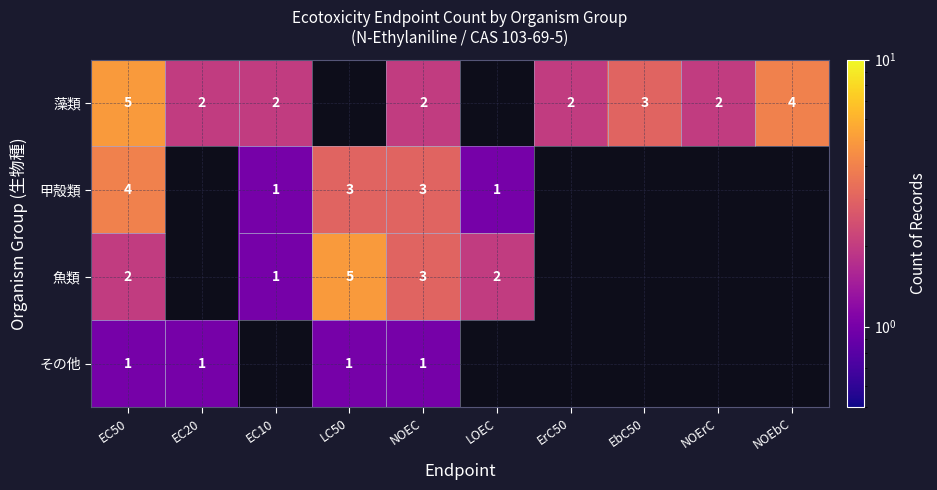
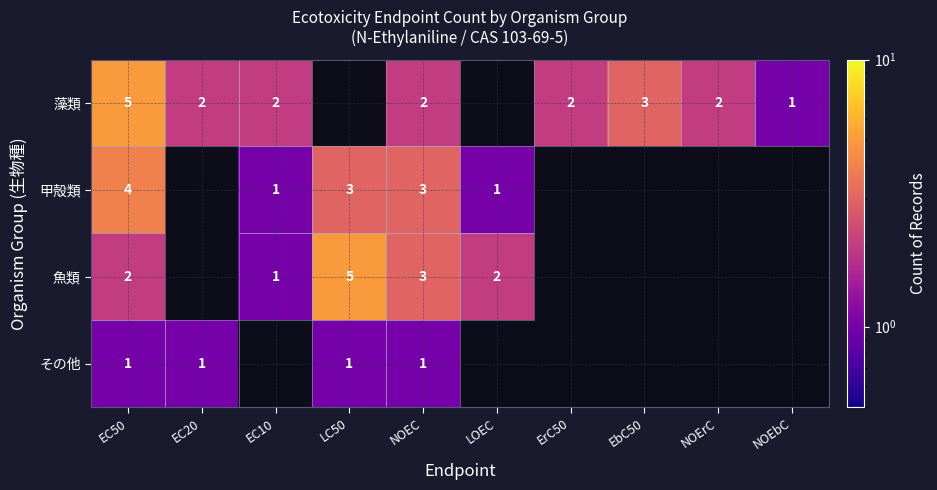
藻類, NOEbC: 4 -> 1
